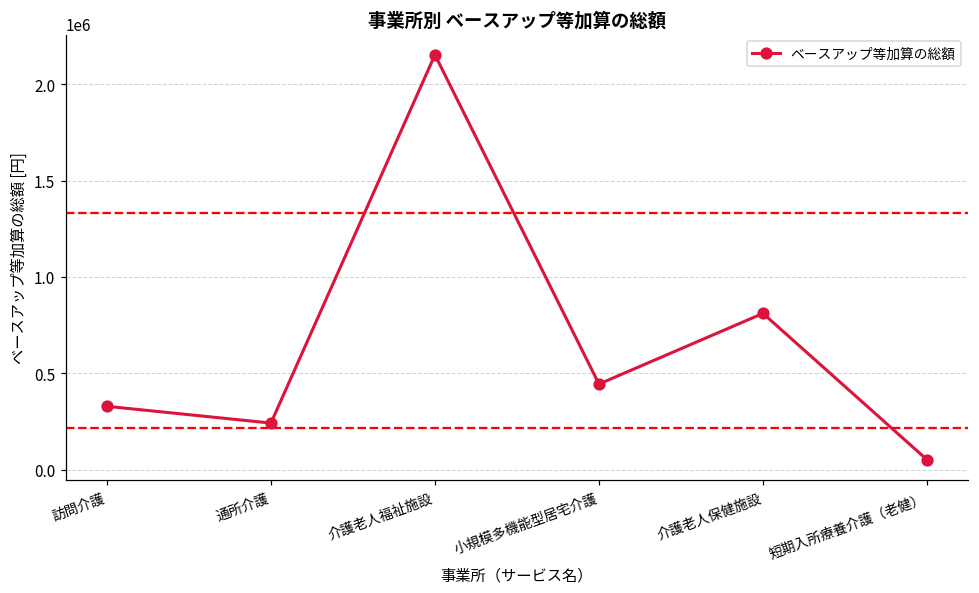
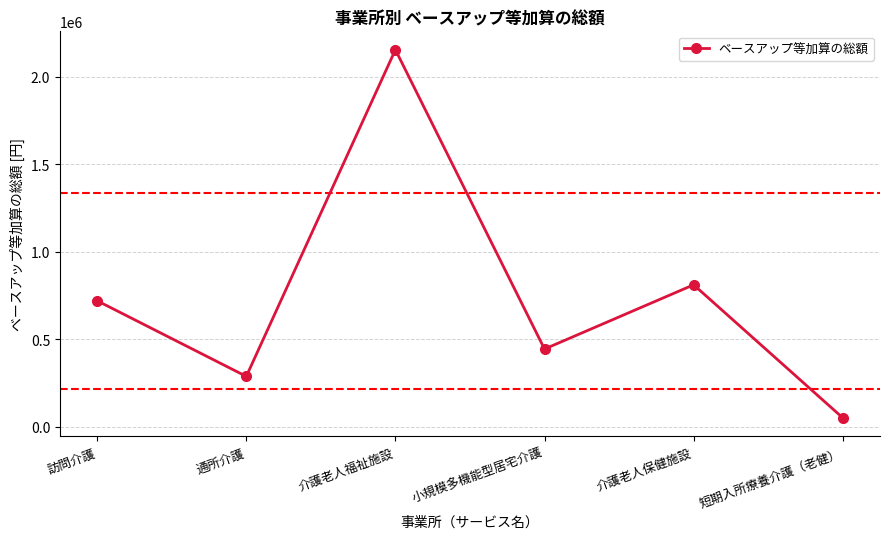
訪問介護: 330000 -> 720000
通所介護: 240000 -> 290000
